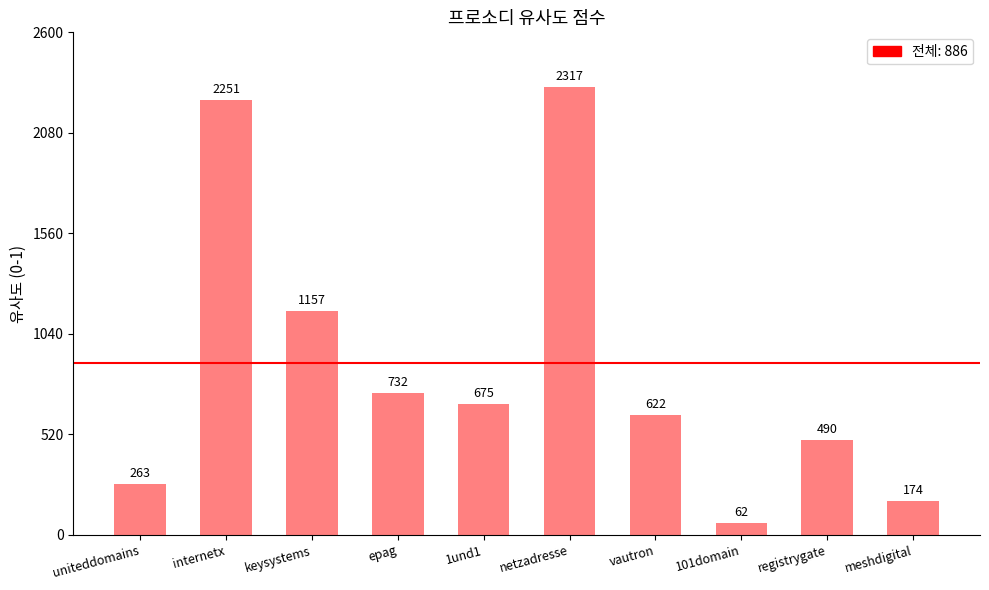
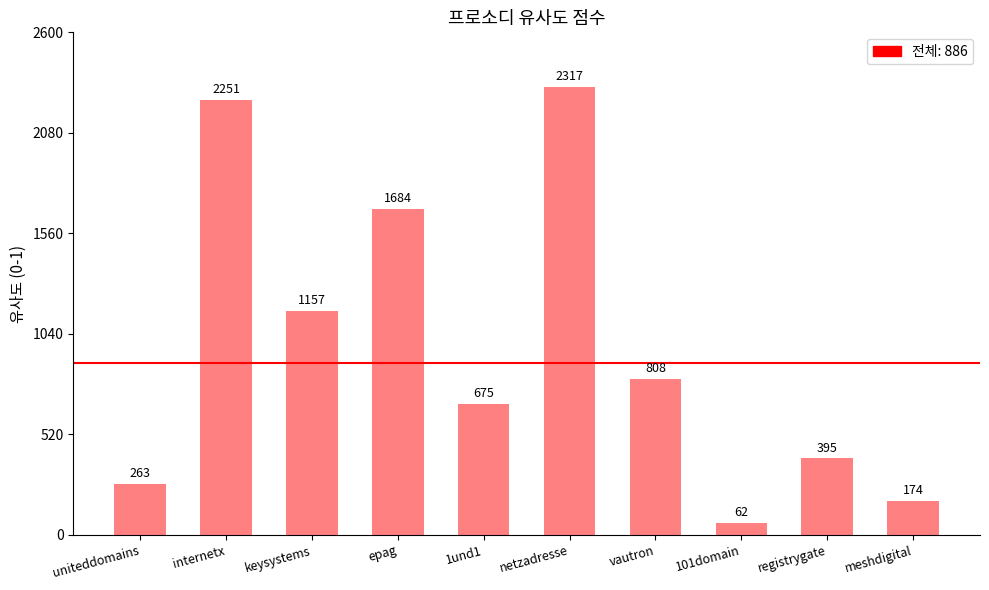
epag: 732 -> 1684
vautron: 622 -> 808
registrygate: 490 -> 395
